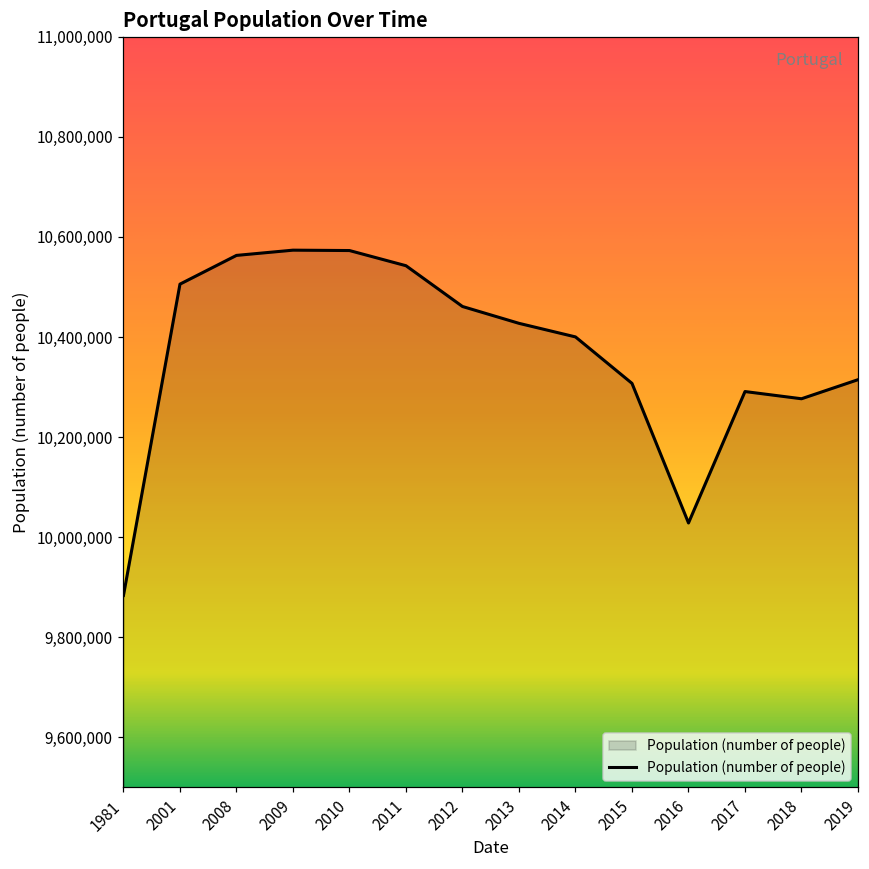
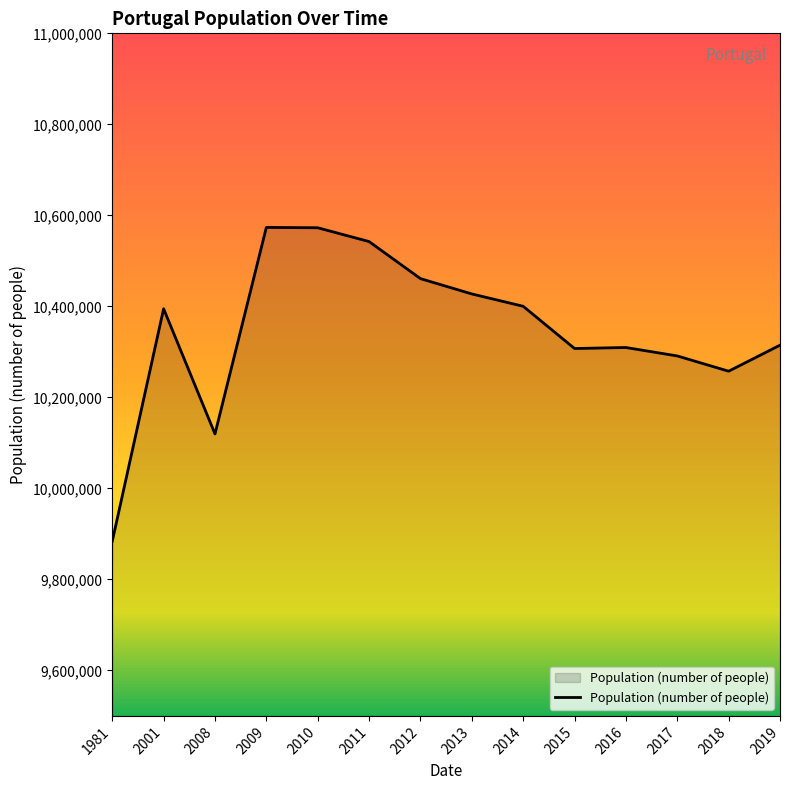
2001: 10,510,000 -> 10,390,000
2008: 10,560,000 -> 10,120,000
2016: 10,030,000 -> 10,310,000
2018: 10,280,000 -> 10,260,000
